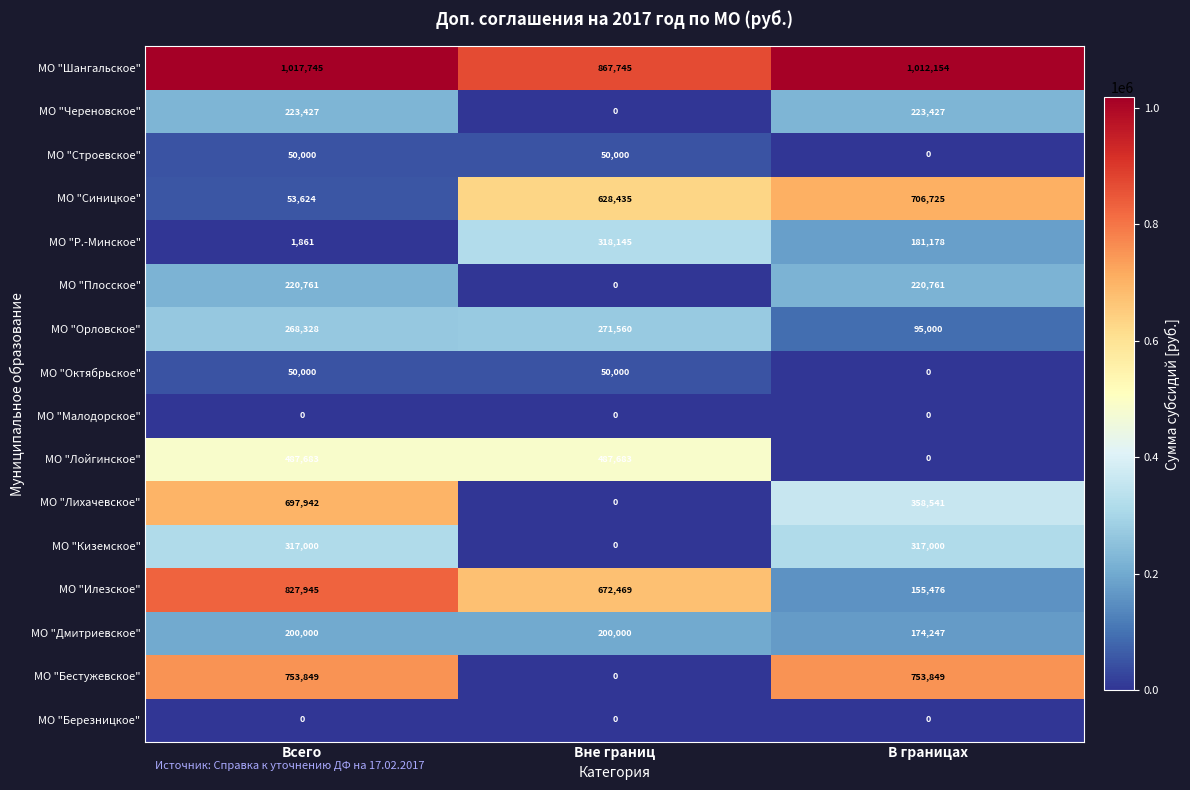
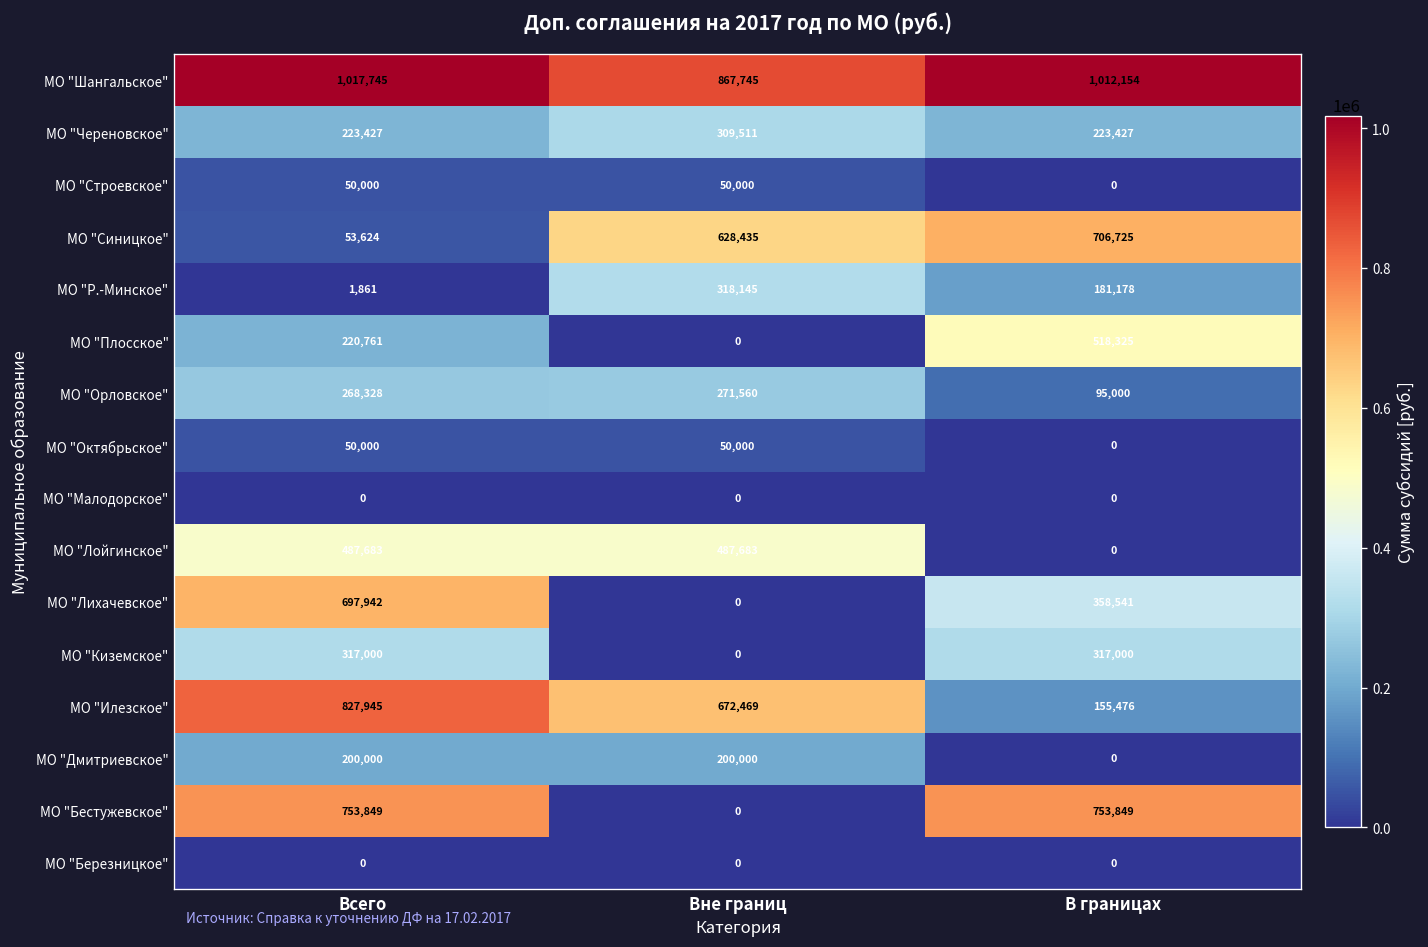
МО "Череновское", Вне границ: 0 -> 309,511
МО "Плосское", В границах: 220,761 -> 518,325
МО "Дмитриевское", В границах: 174,247 -> 0
